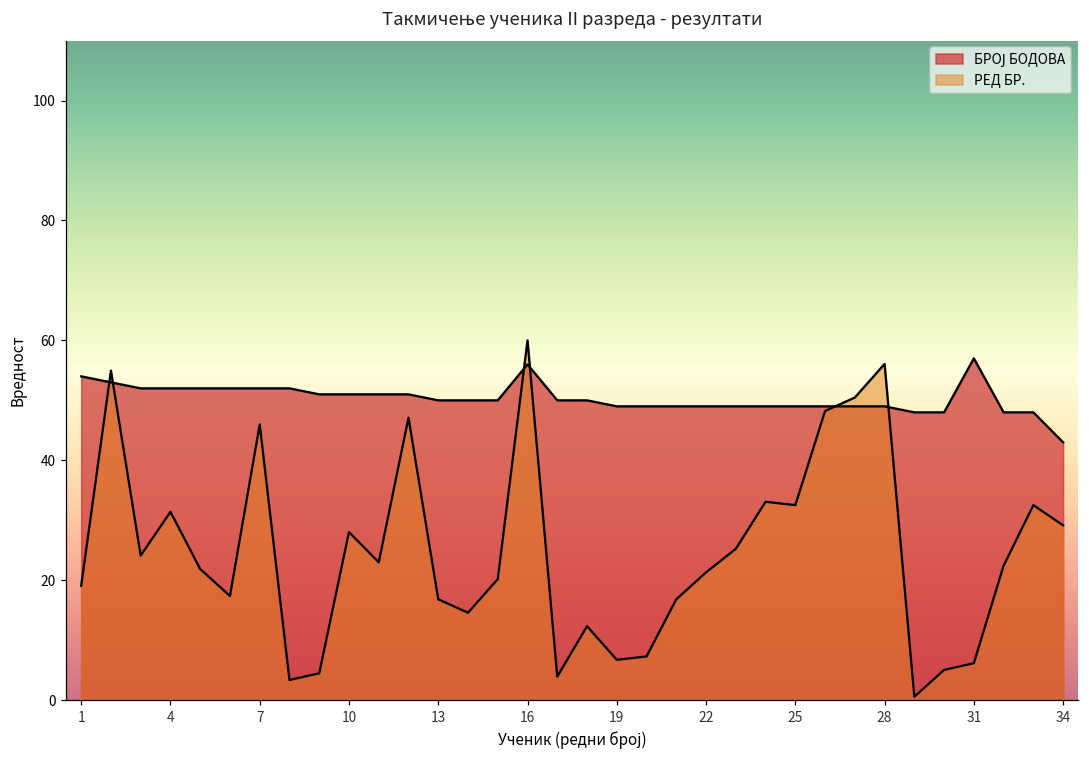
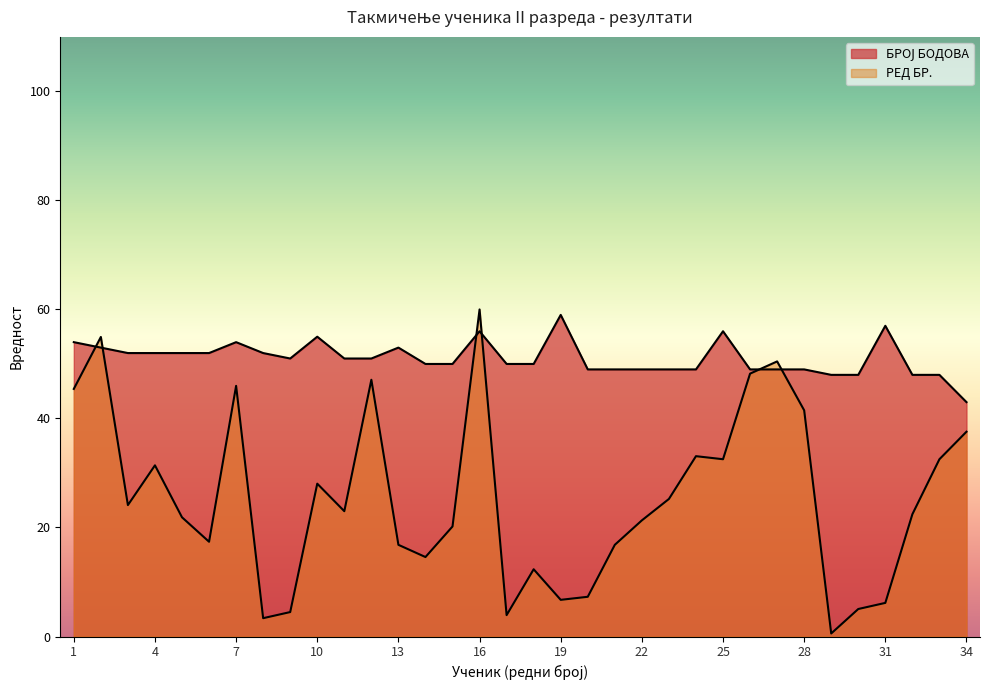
РЕД БР., 1: 19 -> 45
БРОЈ БОДОВА, 7: 52 -> 54
БРОЈ БОДОВА, 10: 51 -> 55
БРОЈ БОДОВА, 13: 50 -> 53
БРОЈ БОДОВА, 19: 49 -> 59
БРОЈ БОДОВА, 25: 49 -> 56
РЕД БР., 28: 56 -> 41
РЕД БР., 34: 29 -> 38
